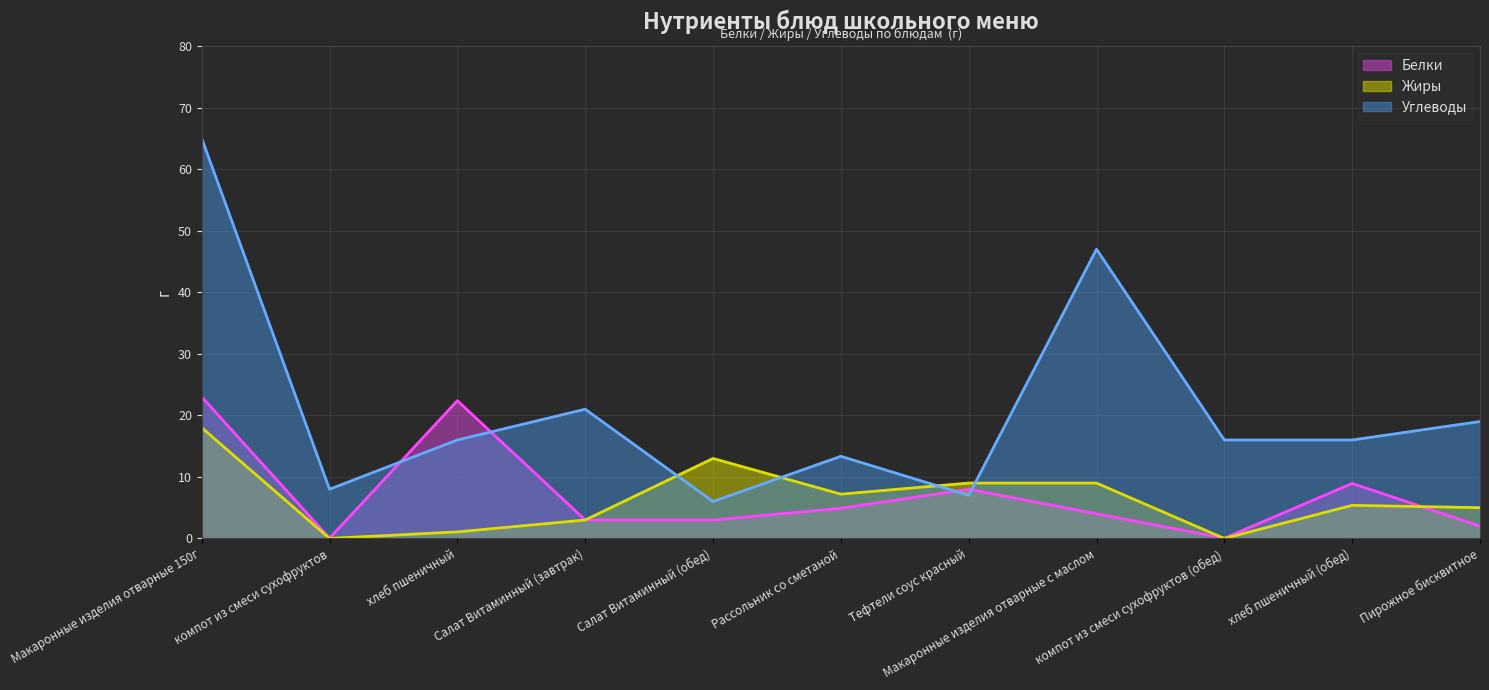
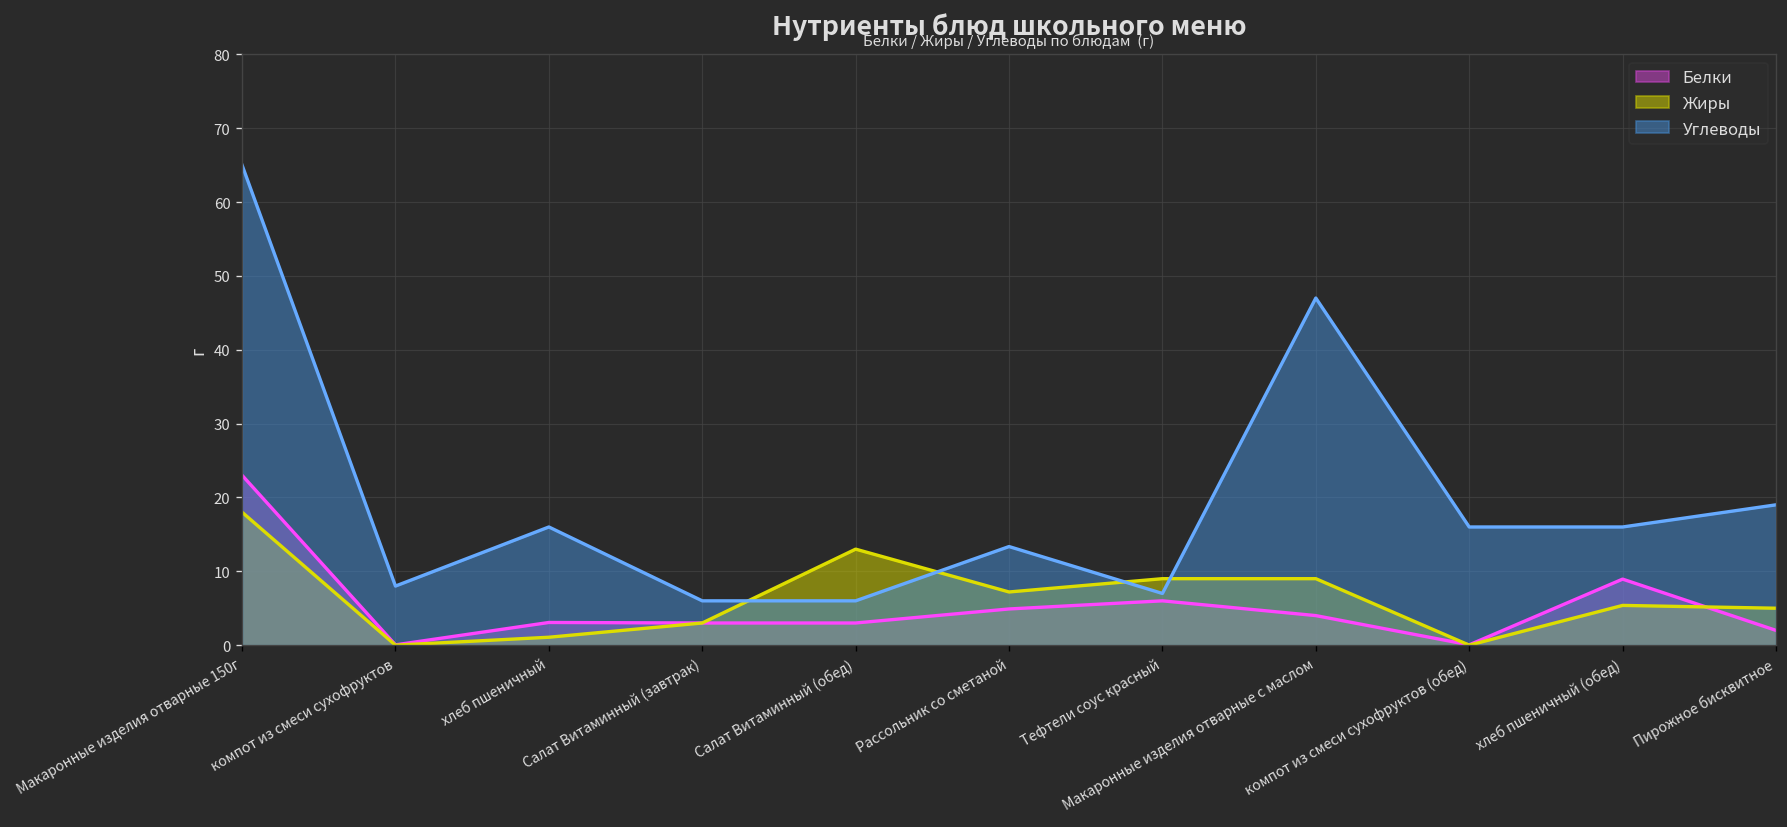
Белки, хлеб пшеничный: 22 -> 3
Углеводы, Салат Витаминный (завтрак): 21 -> 6
Белки, Тефтели соус красный: 8 -> 6
